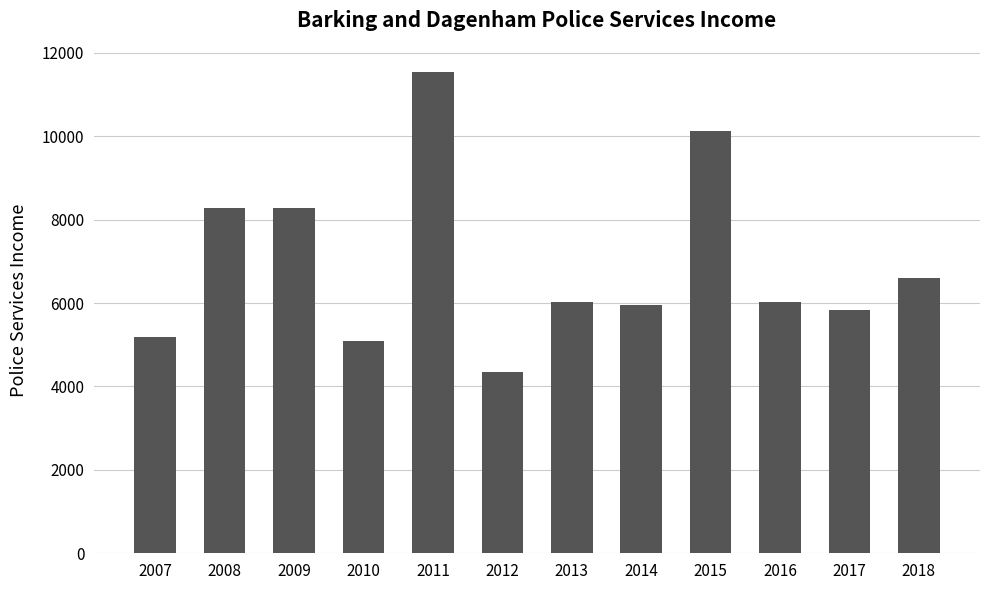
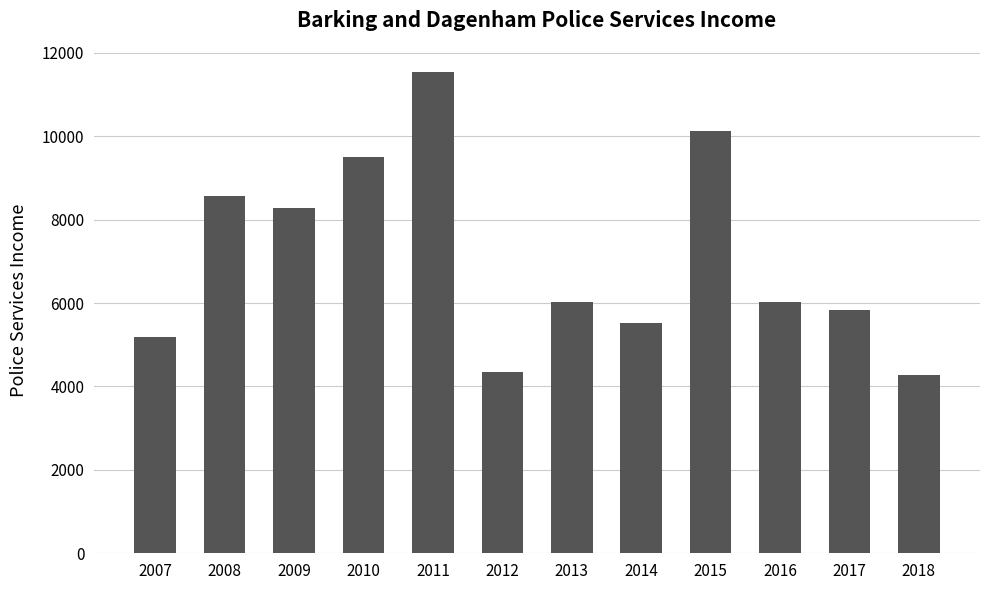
2008: 8300 -> 8600
2010: 5100 -> 9500
2014: 5900 -> 5500
2018: 6600 -> 4300
